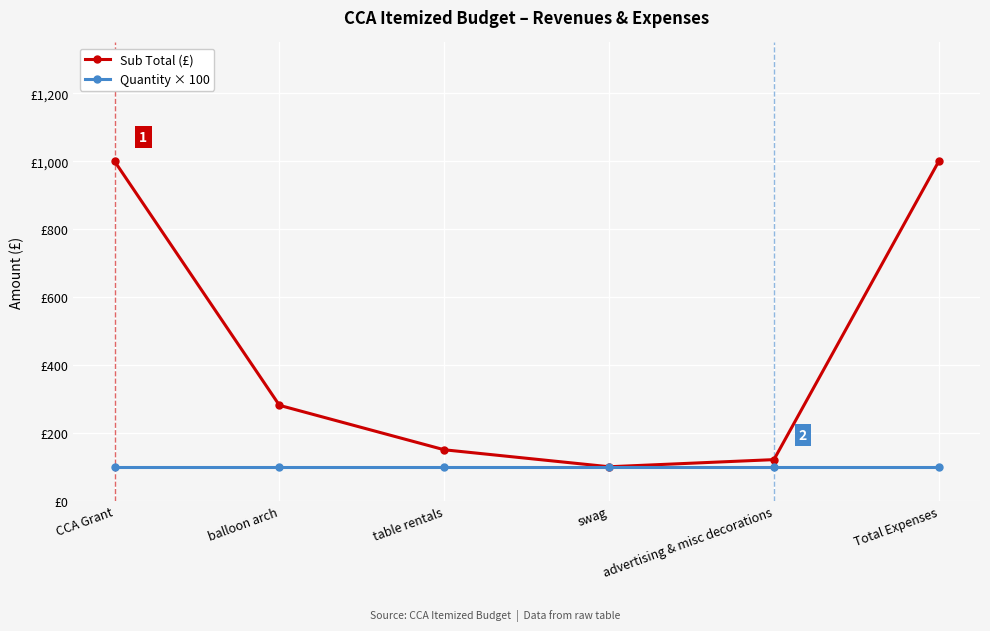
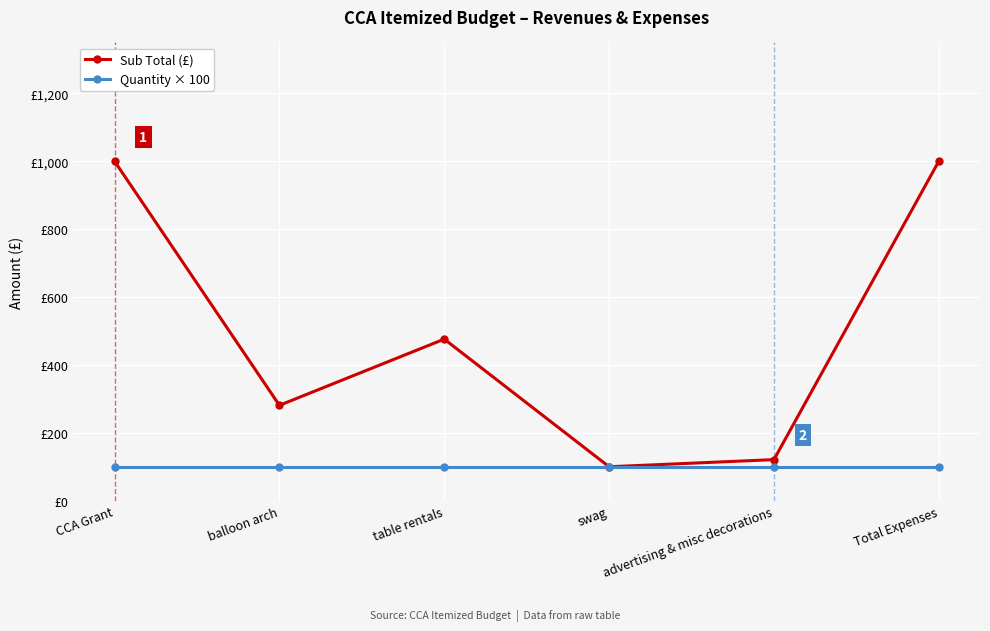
Sub Total (£), table rentals: £150 -> £480
